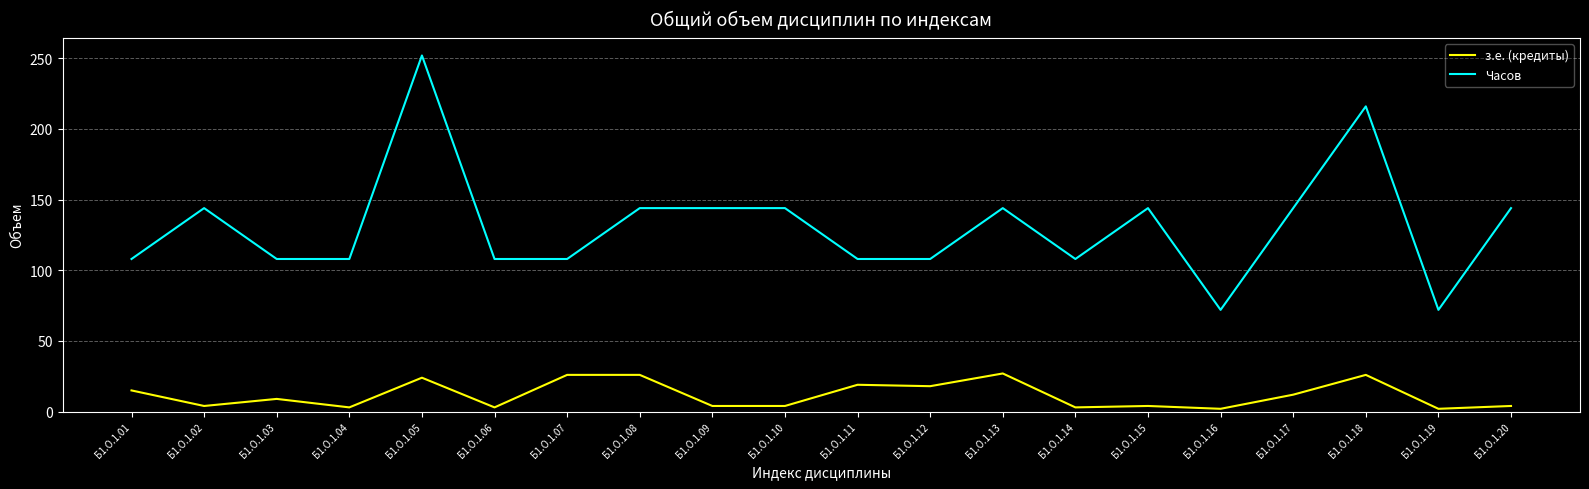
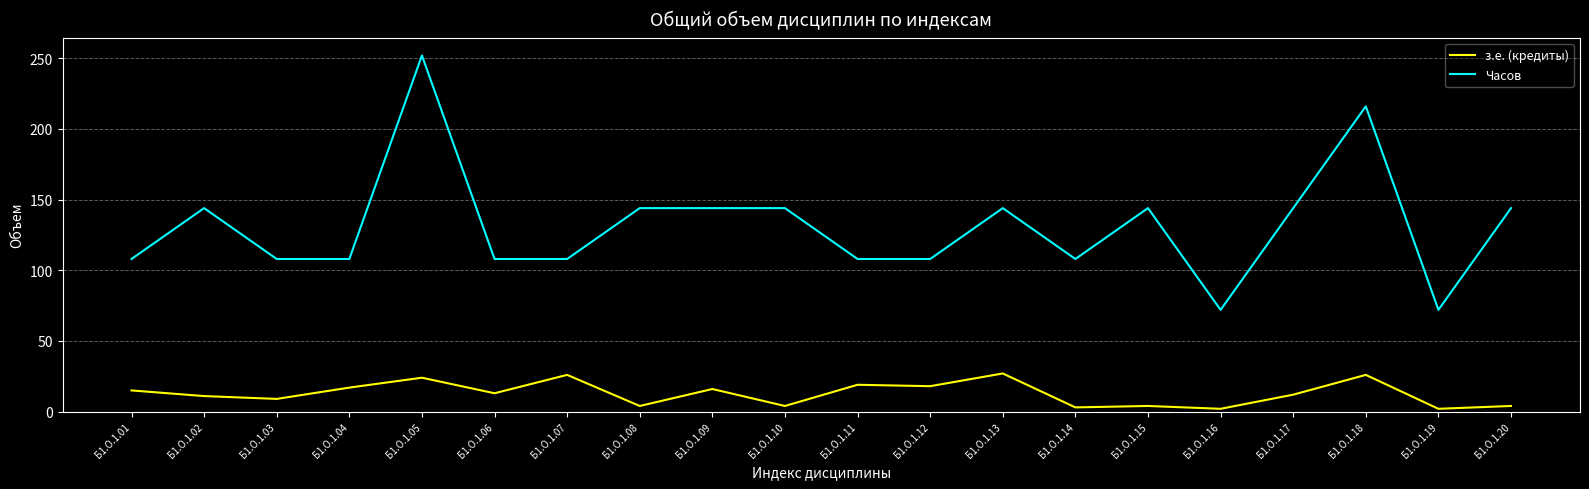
з.е. (кредиты), Б1.О.1.02: 4 -> 11
з.е. (кредиты), Б1.О.1.04: 3 -> 17
з.е. (кредиты), Б1.О.1.06: 3 -> 13
з.е. (кредиты), Б1.О.1.08: 26 -> 4
з.е. (кредиты), Б1.О.1.09: 4 -> 16
